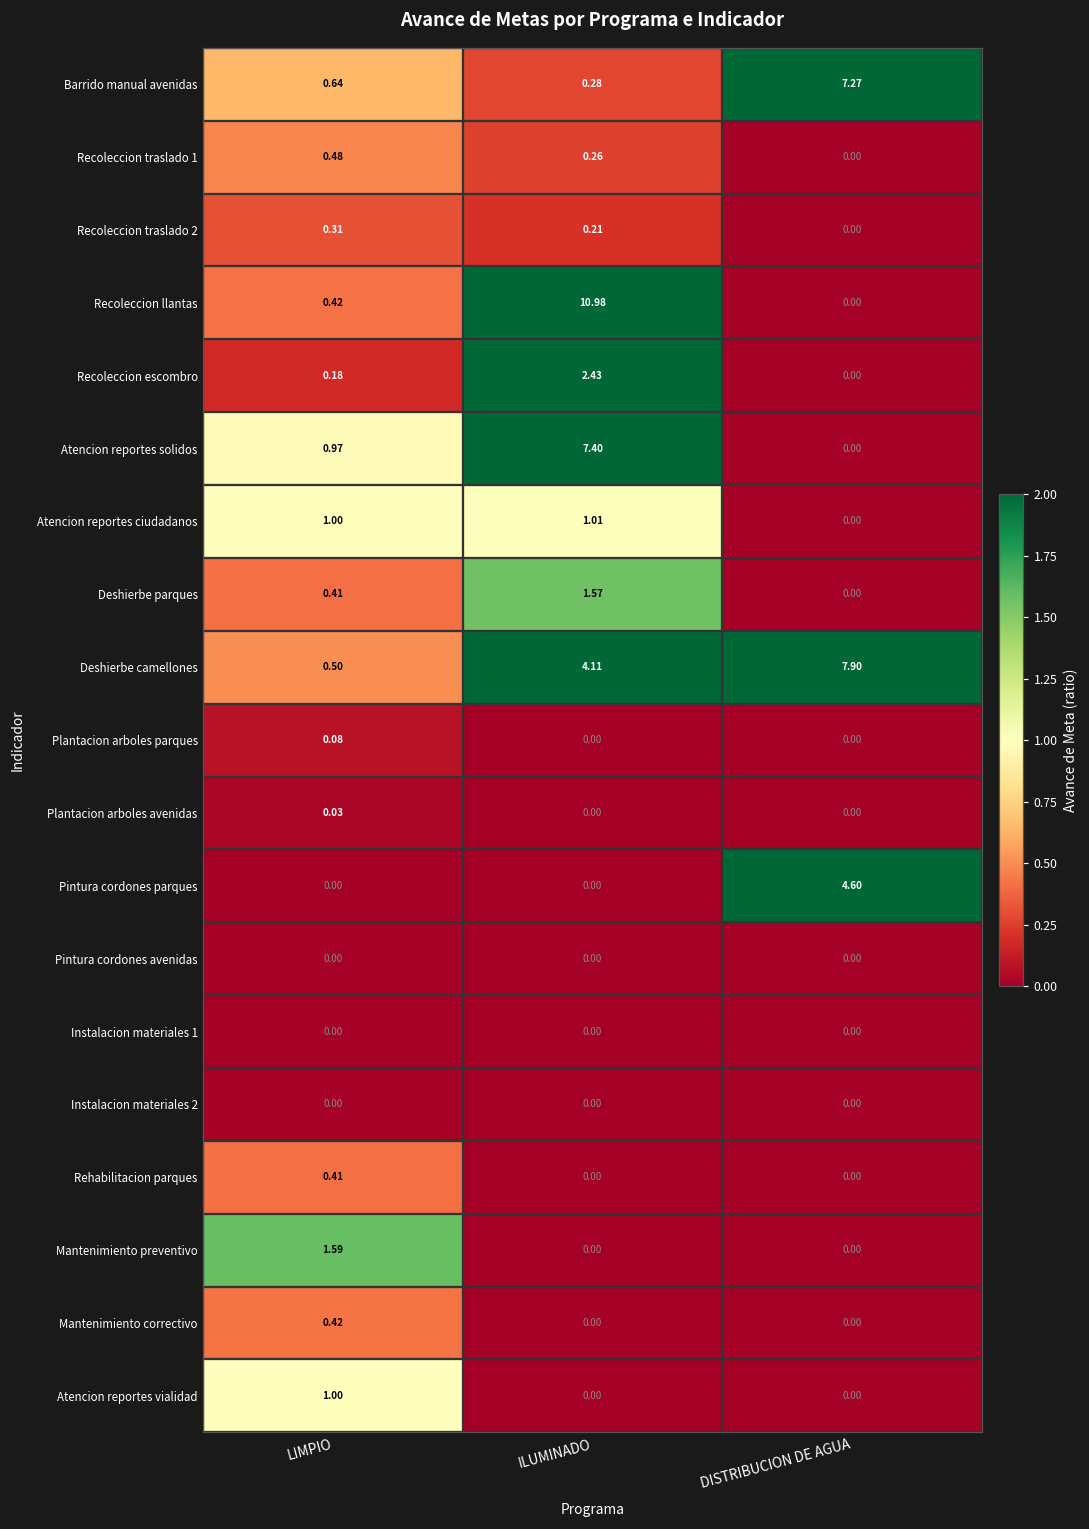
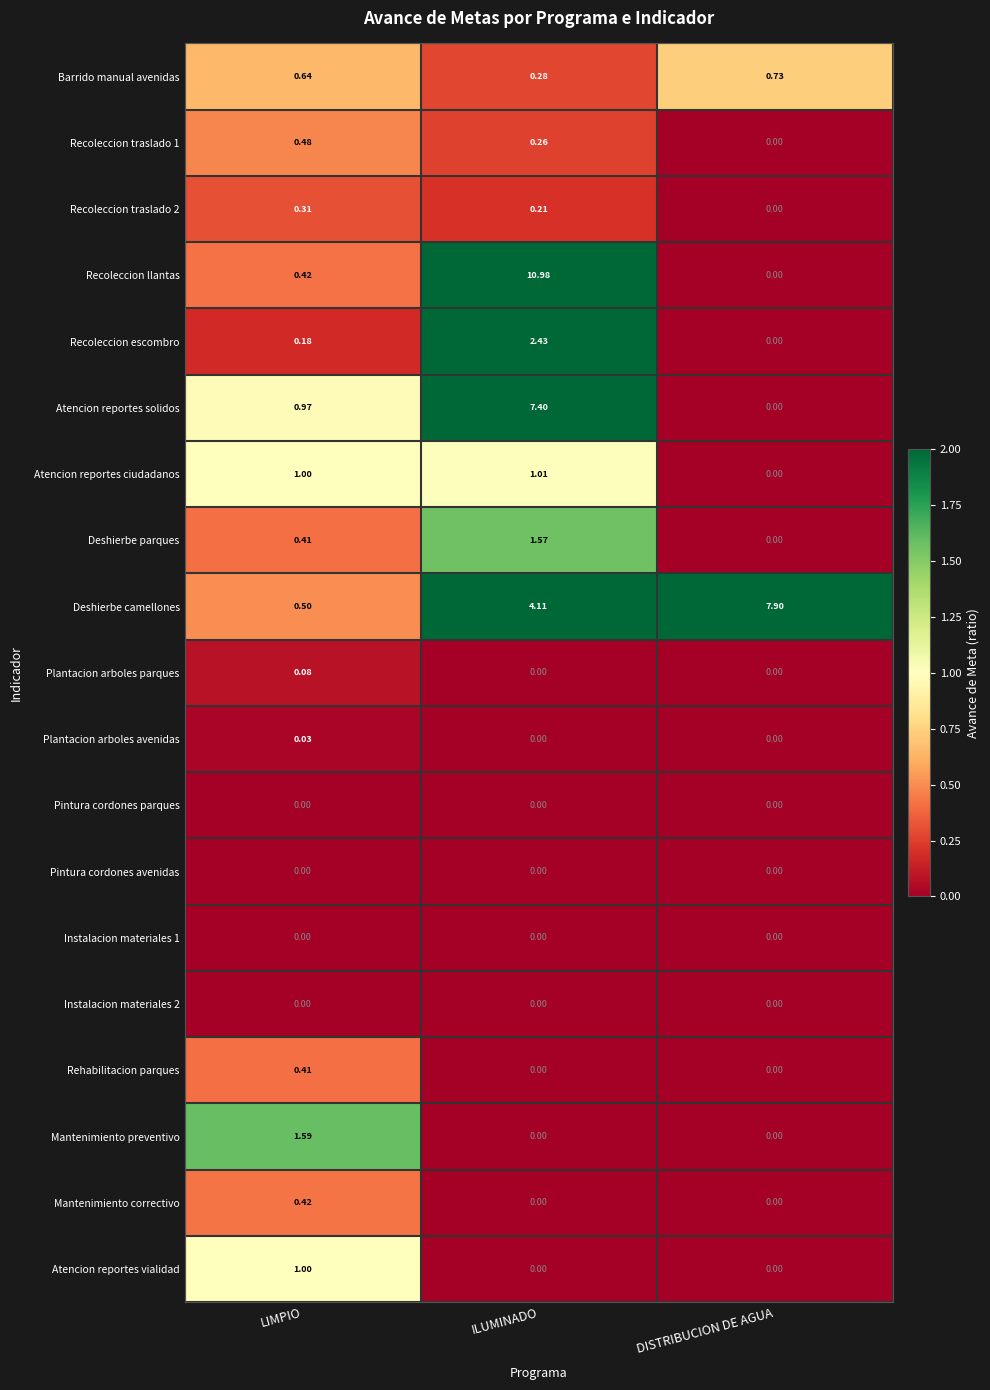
Barrido manual avenidas, DISTRIBUCION DE AGUA: 7.27 -> 0.73
Pintura cordones parques, DISTRIBUCION DE AGUA: 4.60 -> 0.00
